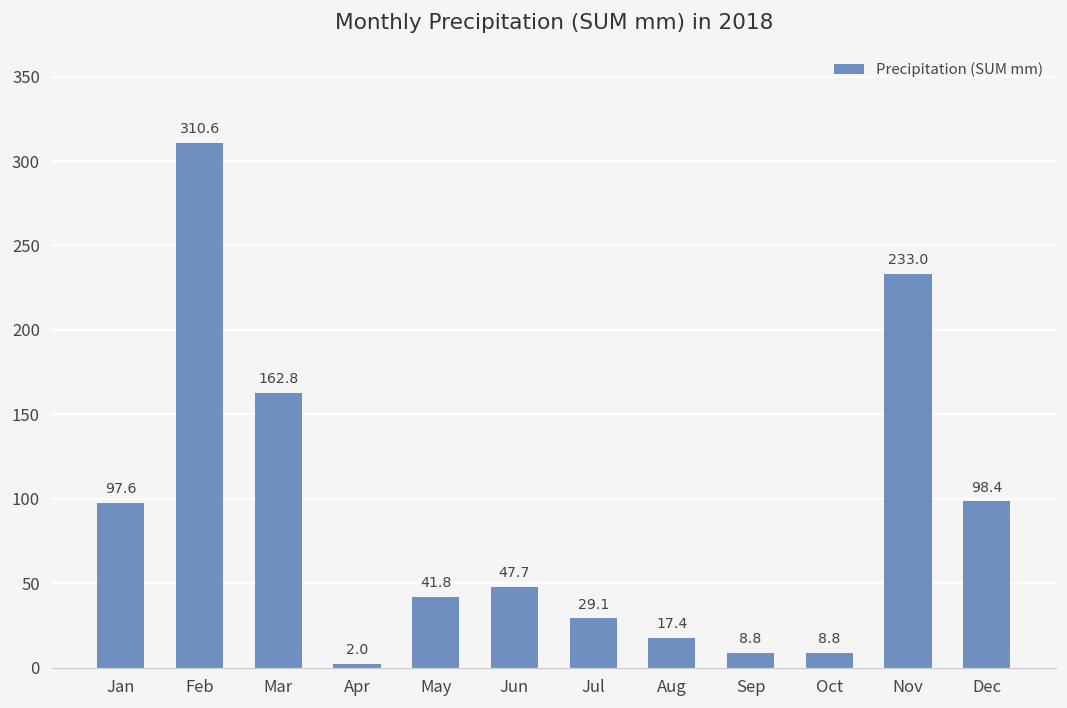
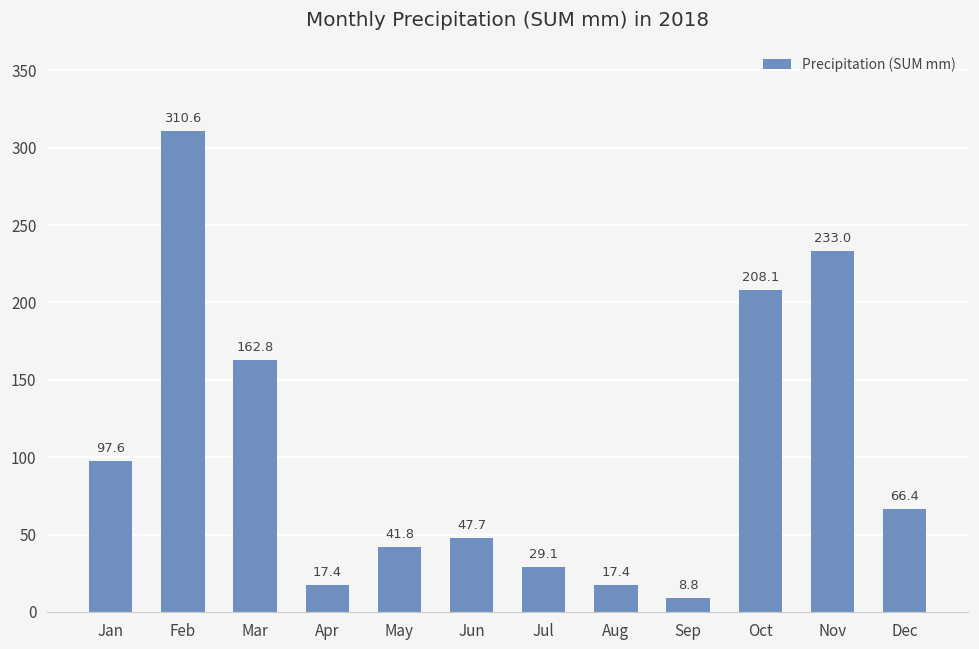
Apr: 2.0 -> 17.4
Oct: 8.8 -> 208.1
Dec: 98.4 -> 66.4
